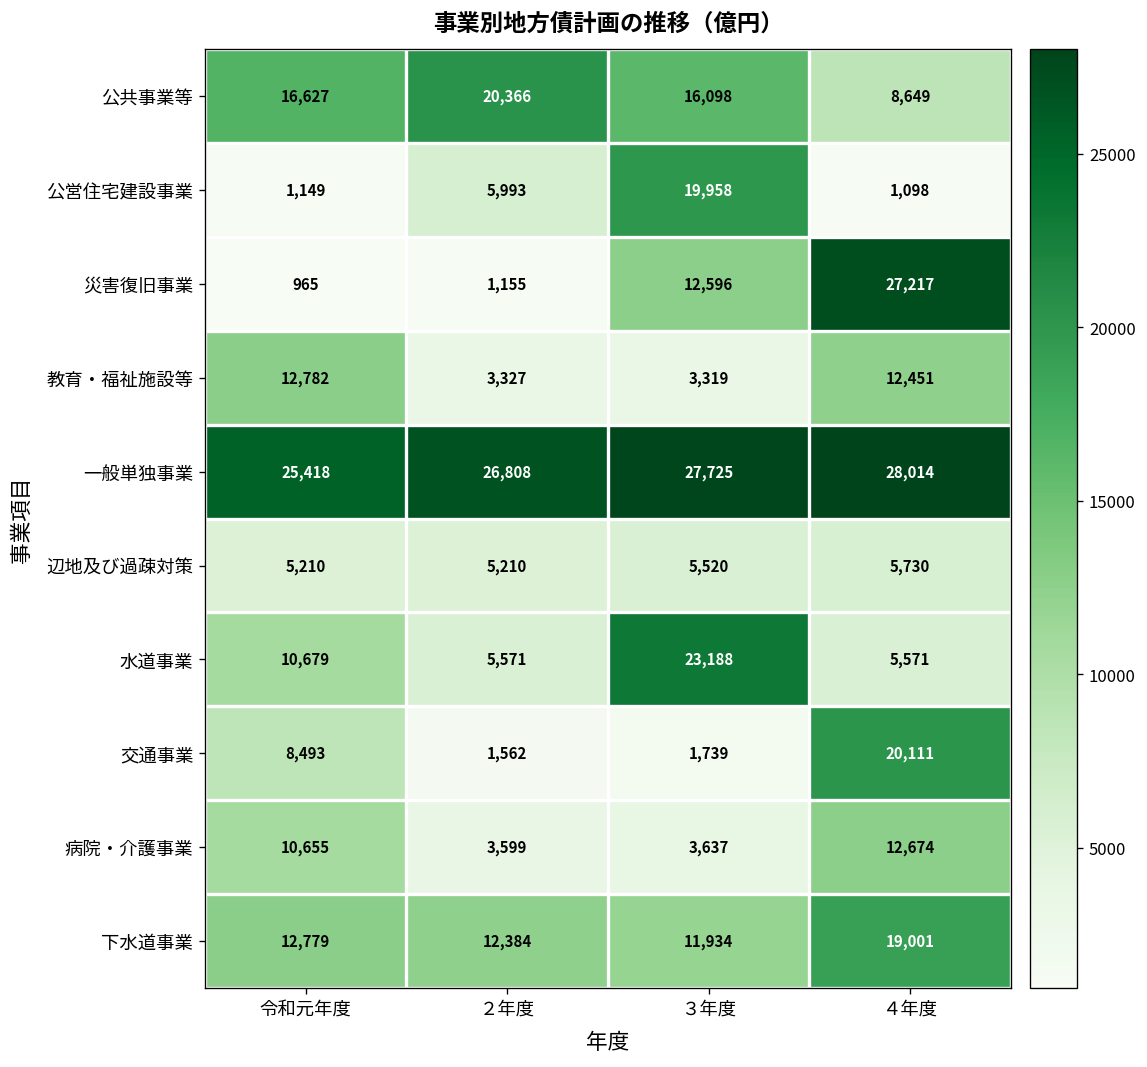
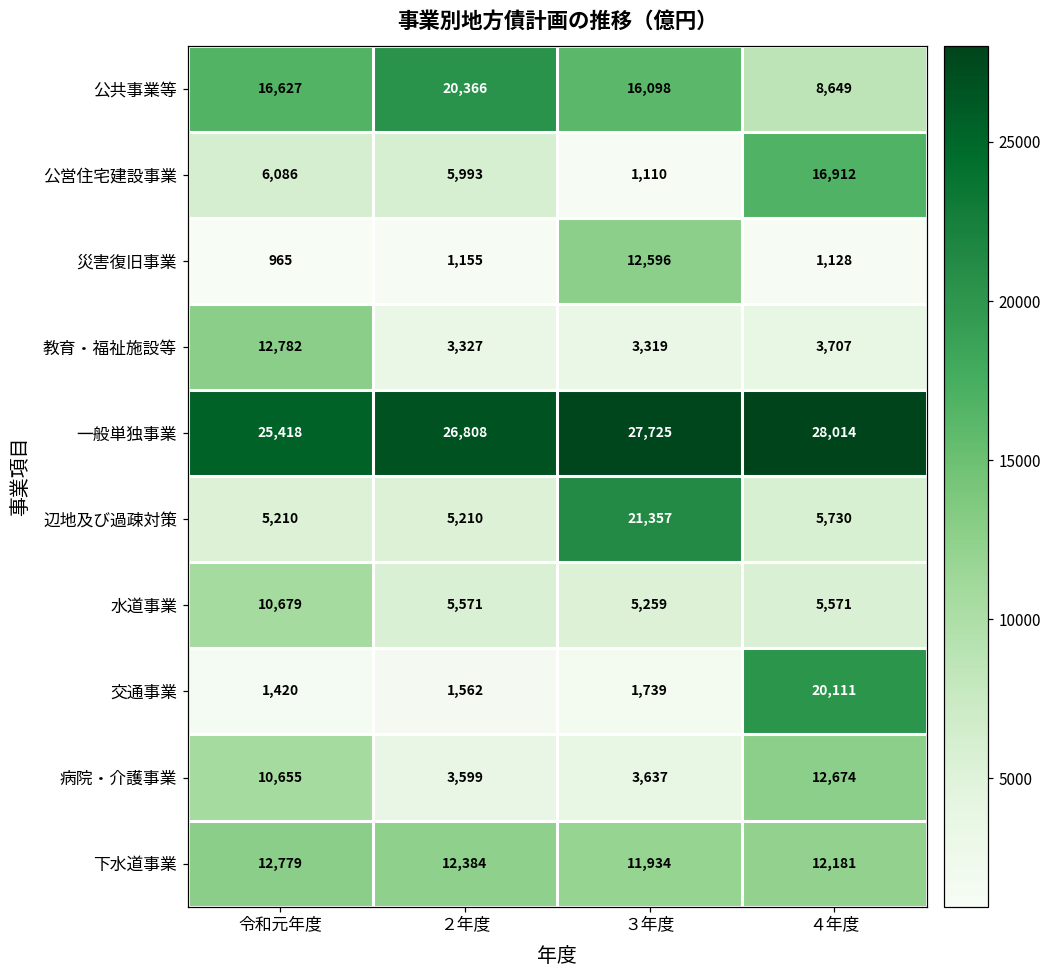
公営住宅建設事業, 令和元年度: 1,149 -> 6,086
公営住宅建設事業, ３年度: 19,958 -> 1,110
公営住宅建設事業, ４年度: 1,098 -> 16,912
災害復旧事業, ４年度: 27,217 -> 1,128
教育・福祉施設等, ４年度: 12,451 -> 3,707
辺地及び過疎対策, ３年度: 5,520 -> 21,357
水道事業, ３年度: 23,188 -> 5,259
交通事業, 令和元年度: 8,493 -> 1,420
下水道事業, ４年度: 19,001 -> 12,181
